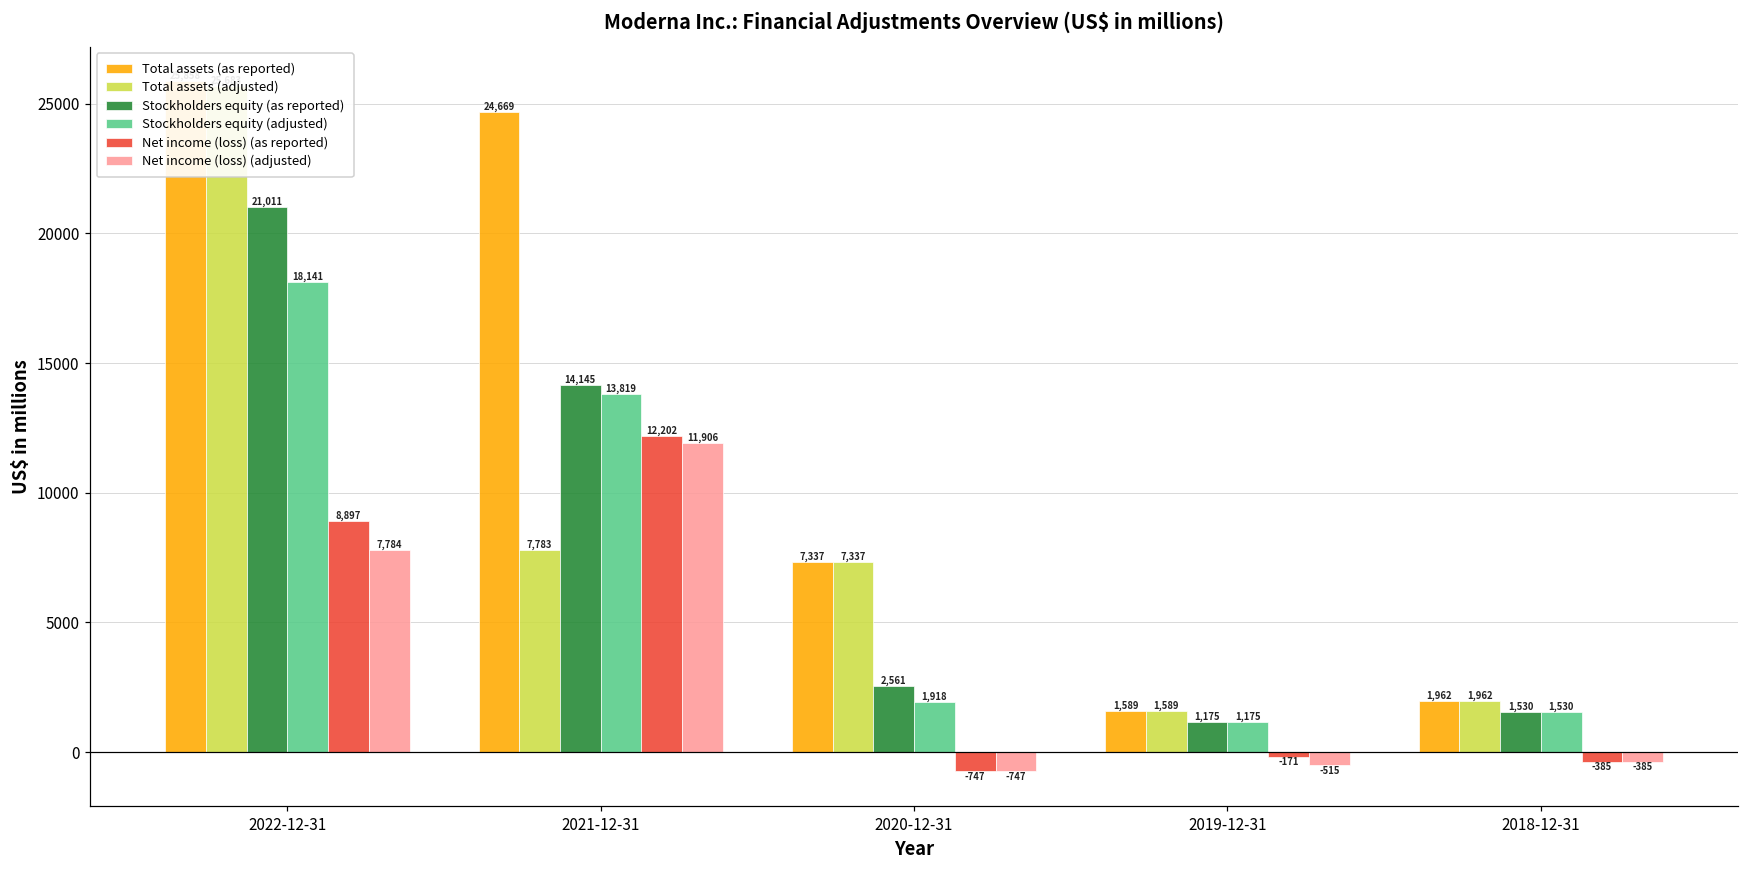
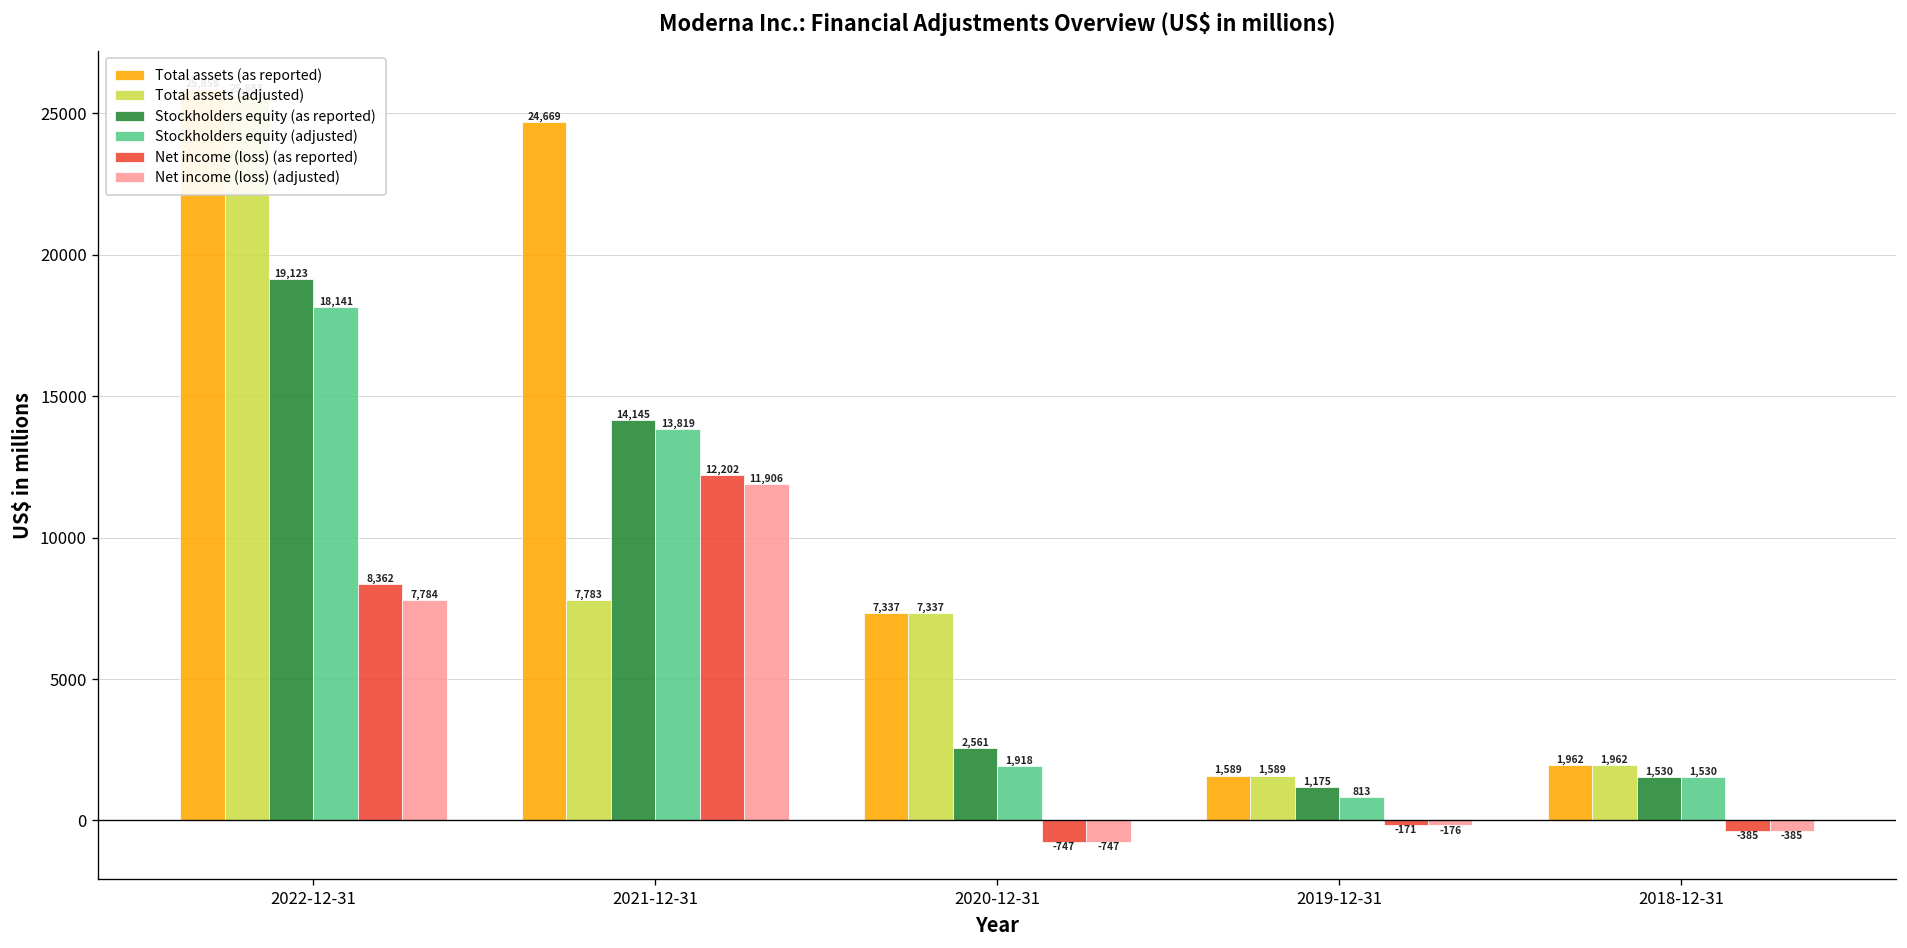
Stockholders equity (as reported), 2022-12-31: 21,011 -> 19,123
Net income (loss) (as reported), 2022-12-31: 8,897 -> 8,362
Stockholders equity (adjusted), 2019-12-31: 1,175 -> 813
Net income (loss) (adjusted), 2019-12-31: -515 -> -176
